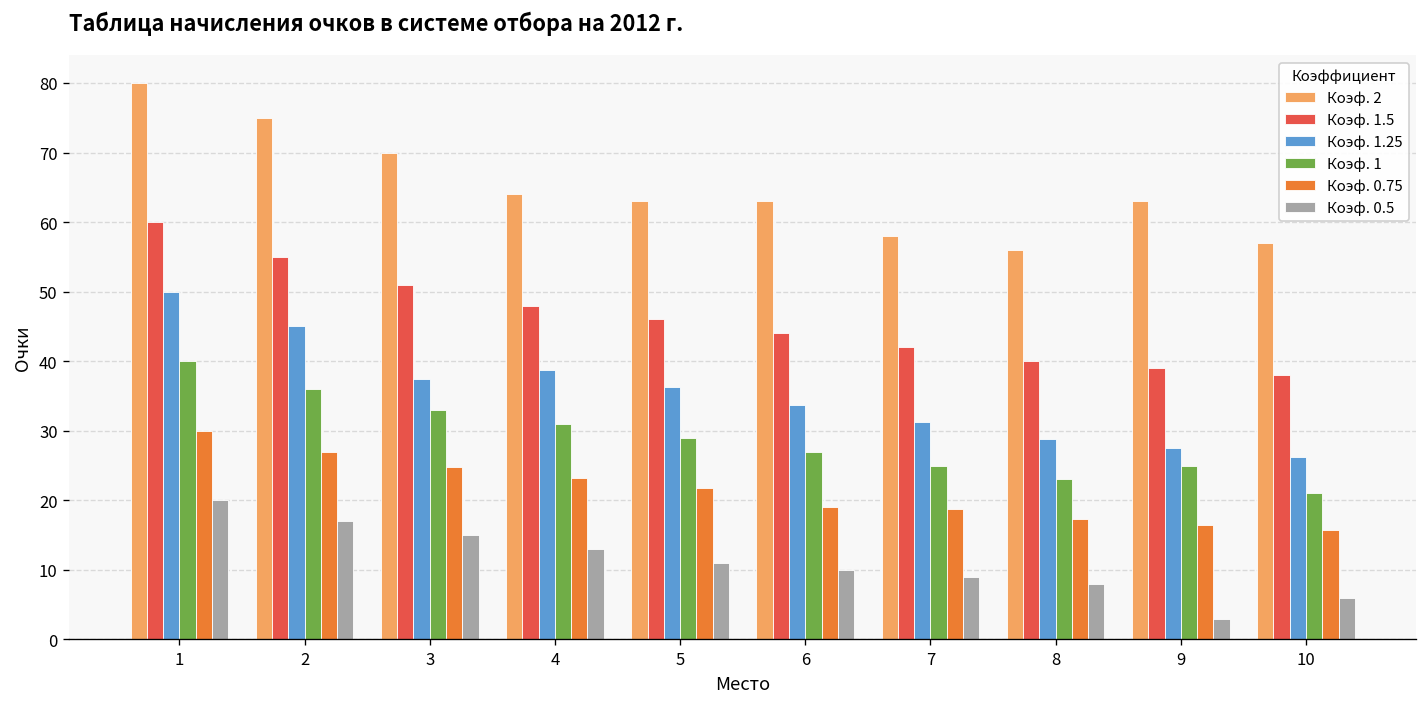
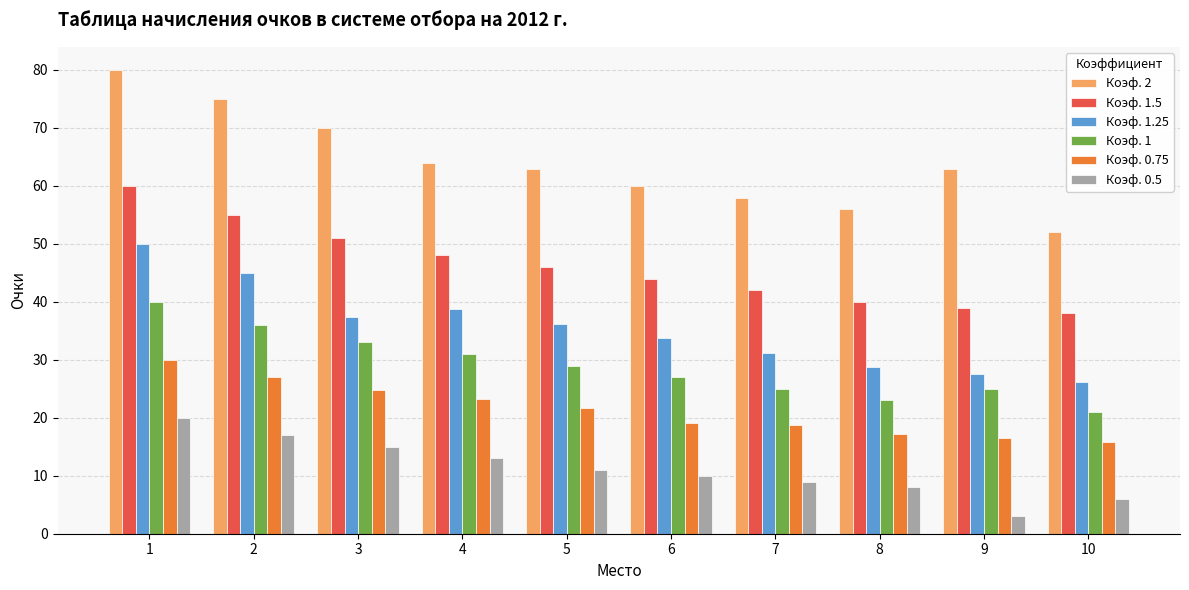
Коэф. 2, 6: 63 -> 60
Коэф. 2, 10: 57 -> 52
